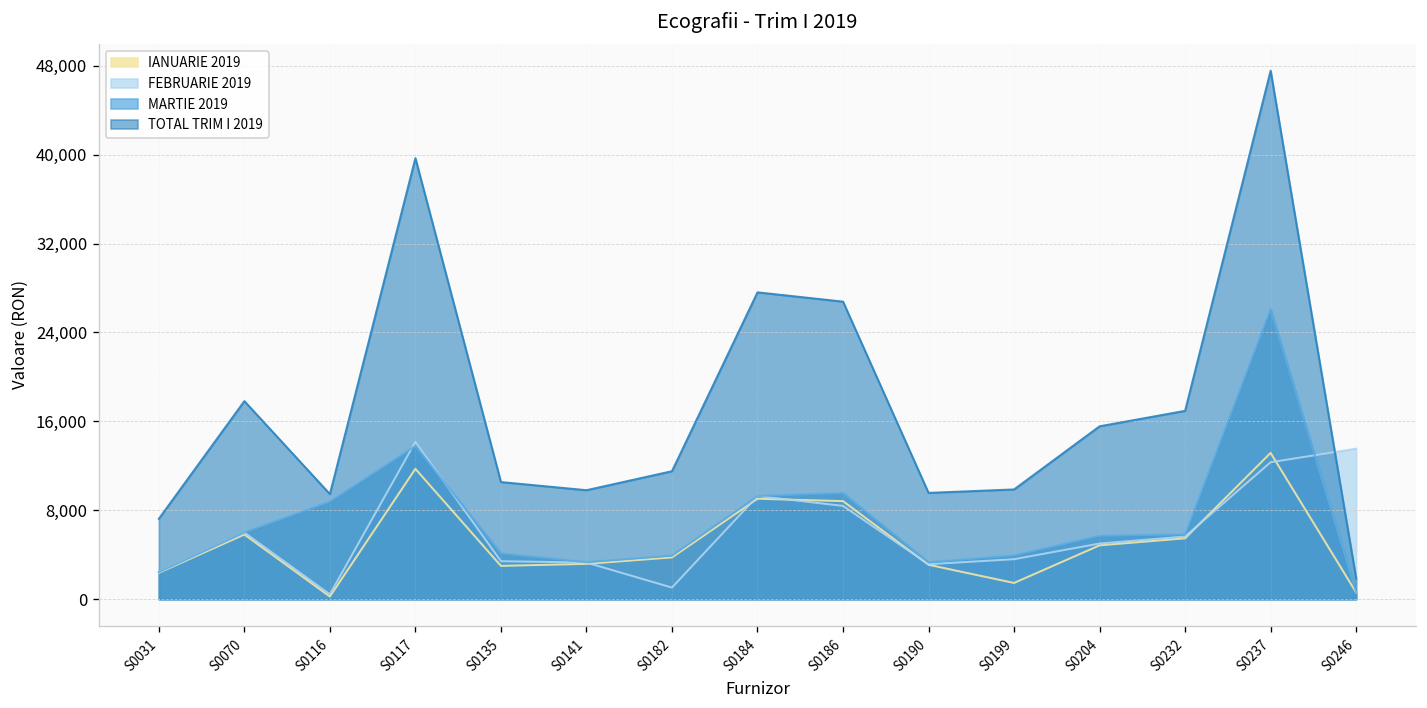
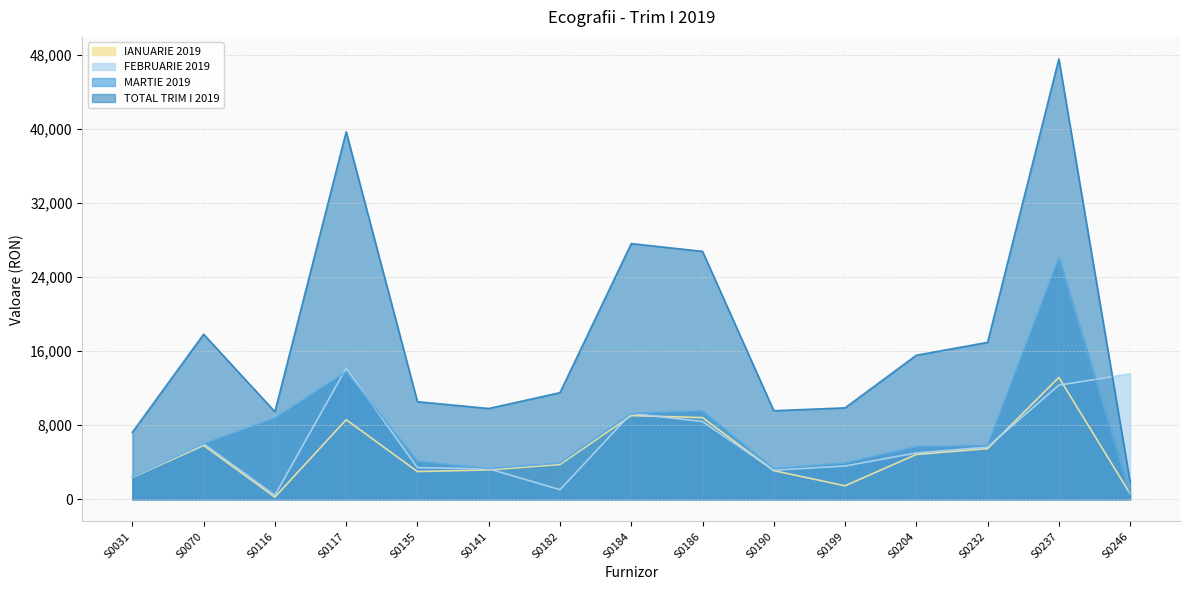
IANUARIE 2019, S0117: 12,000 -> 9,000
